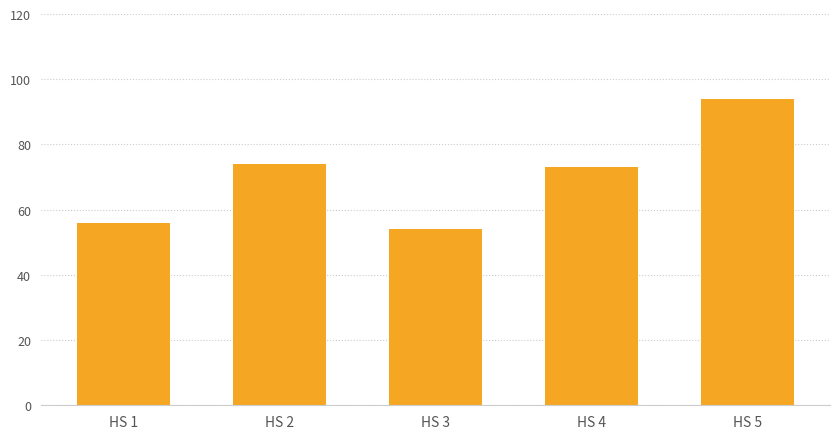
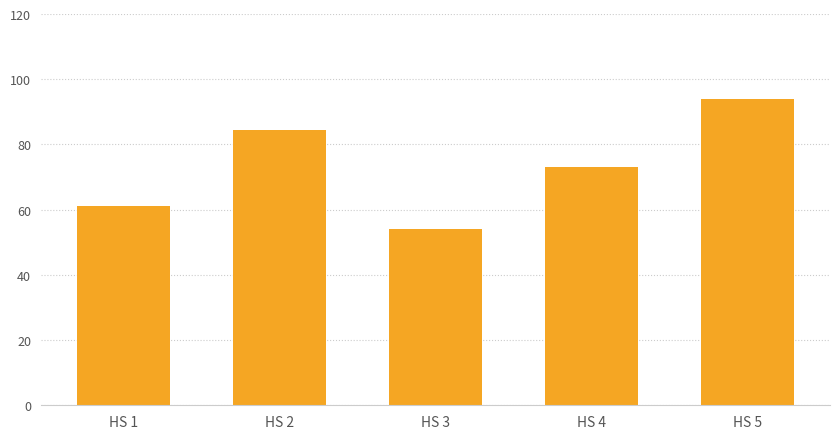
HS 1: 56 -> 61
HS 2: 74 -> 85
